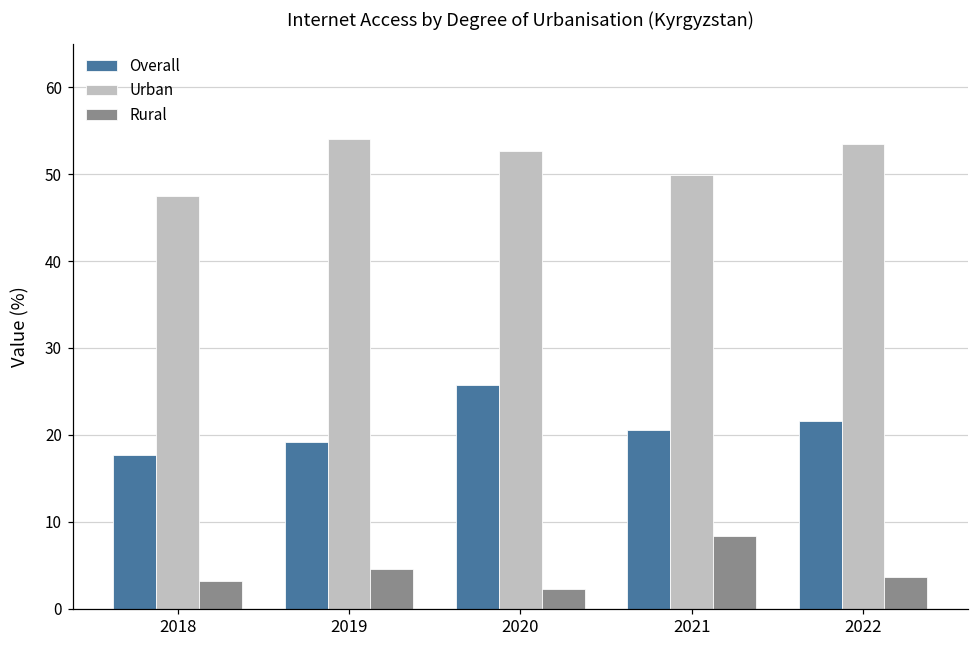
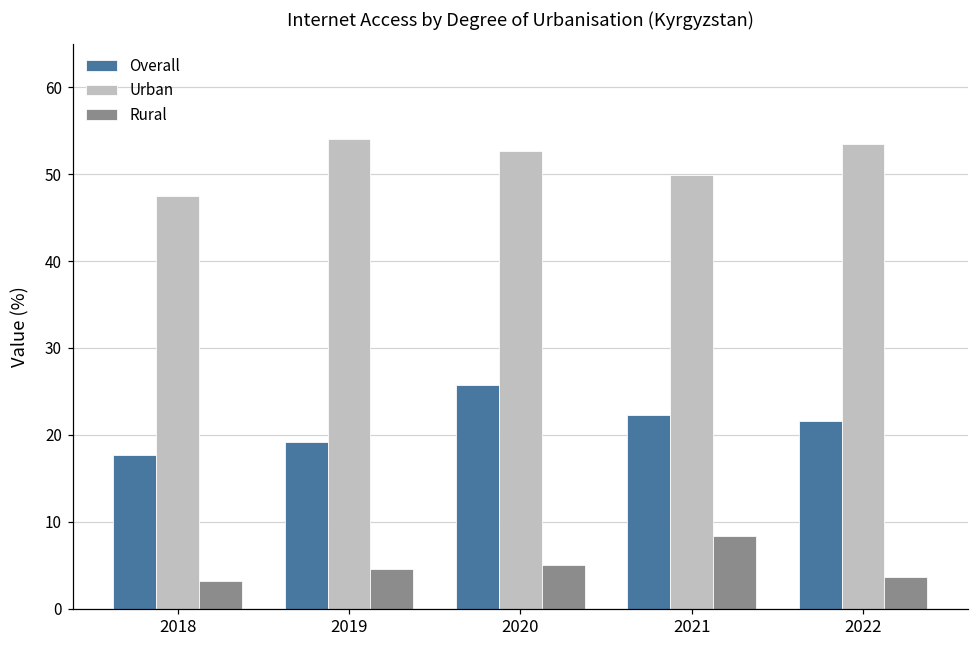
Rural, 2020: 2 -> 5
Overall, 2021: 21 -> 22
